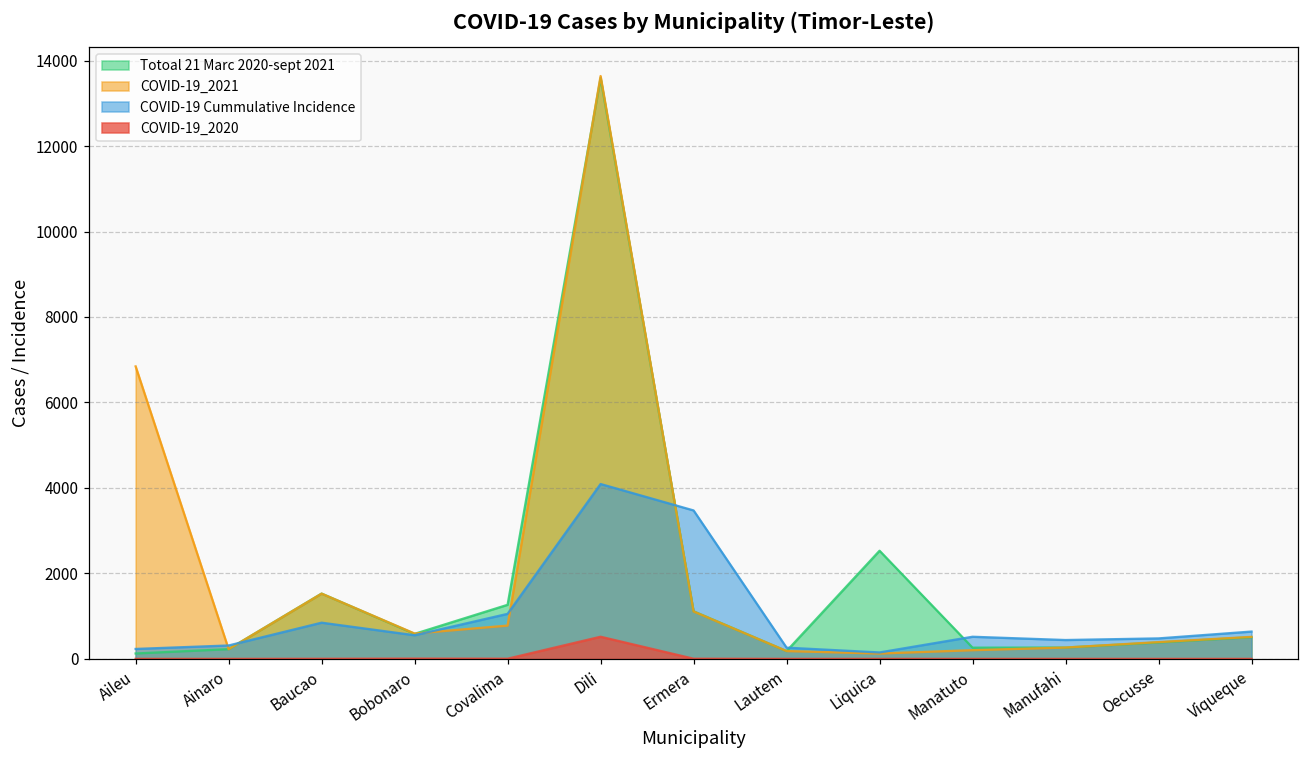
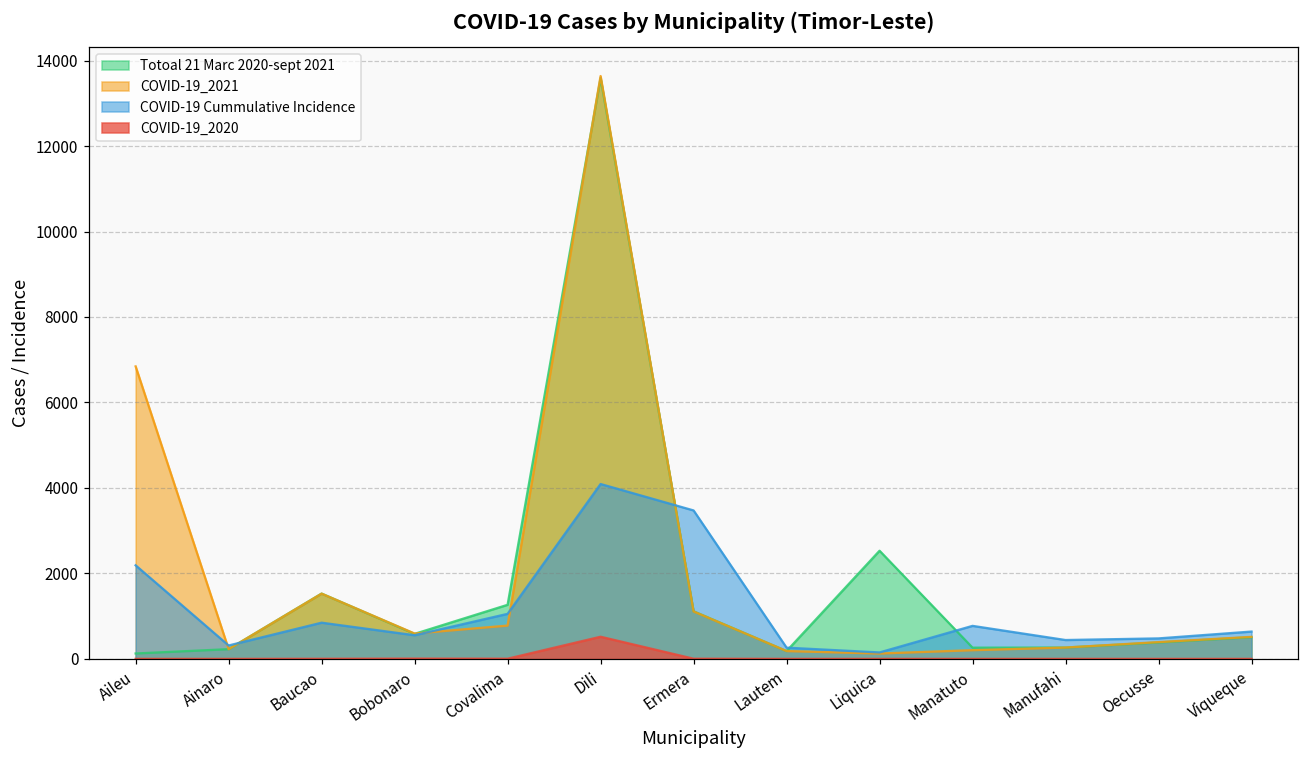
COVID-19 Cummulative Incidence, Aileu: 200 -> 2200
COVID-19 Cummulative Incidence, Manatuto: 500 -> 800
